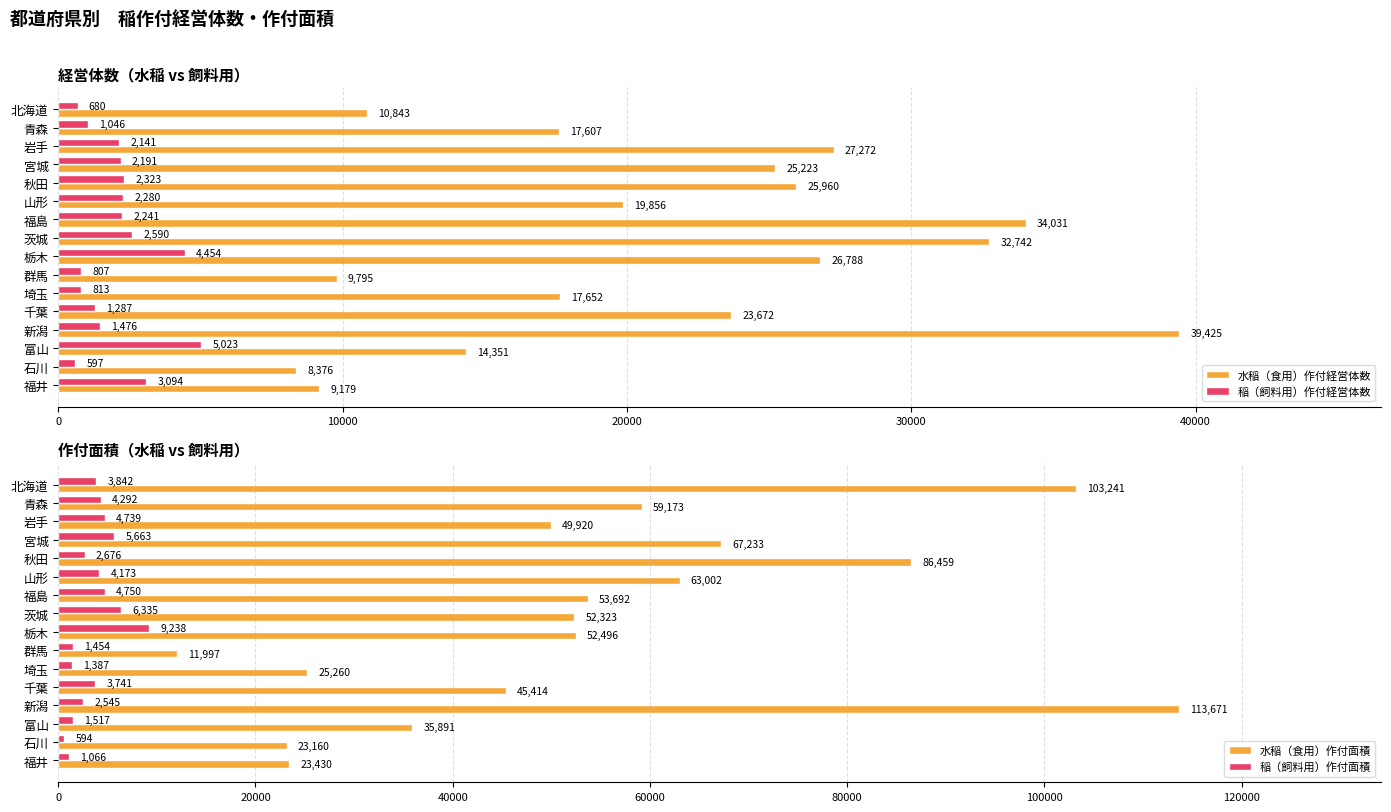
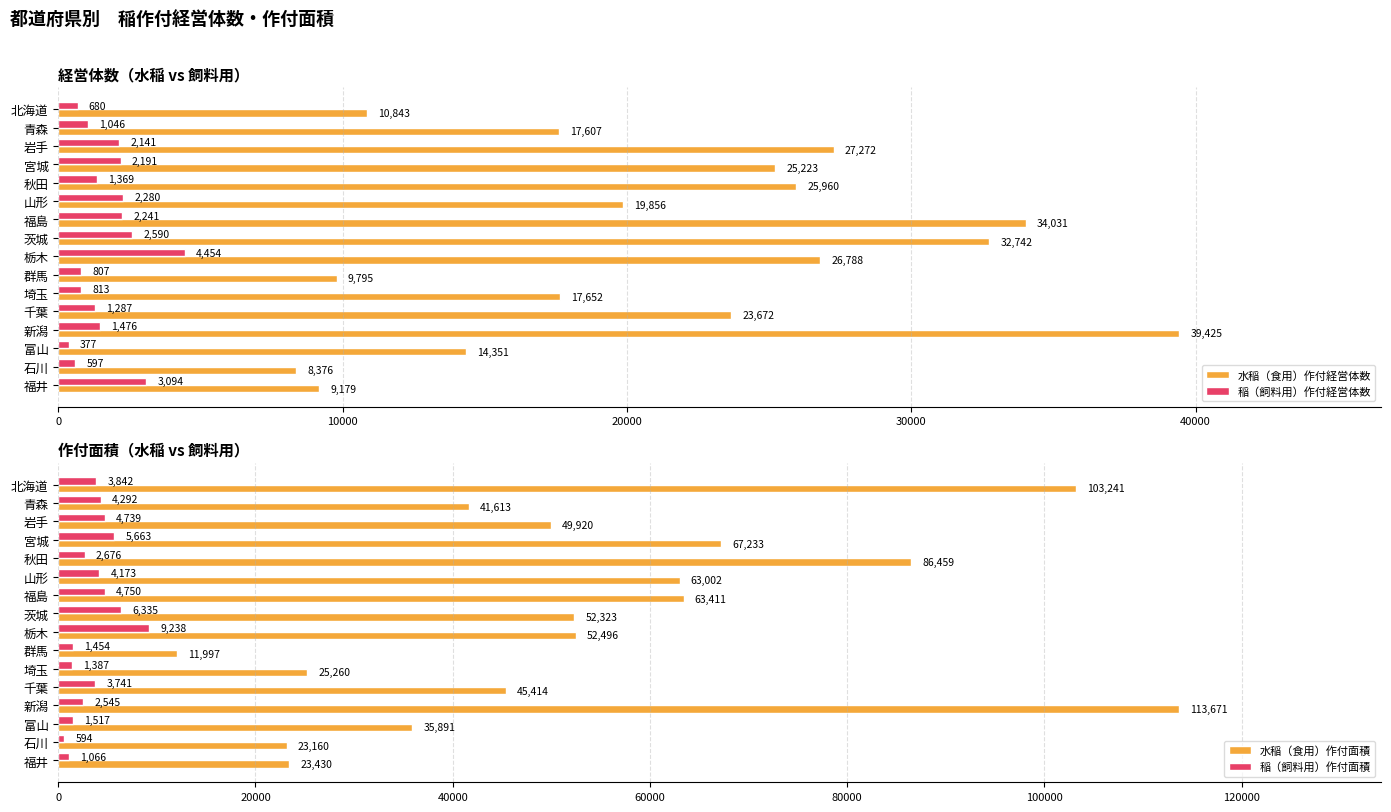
経営体数（水稲 vs 飼料用）, 稲（飼料用）作付経営体数, 秋田: 2,323 -> 1,369
経営体数（水稲 vs 飼料用）, 稲（飼料用）作付経営体数, 富山: 5,023 -> 377
作付面積（水稲 vs 飼料用）, 水稲（食用）作付面積, 青森: 59,173 -> 41,613
作付面積（水稲 vs 飼料用）, 水稲（食用）作付面積, 福島: 53,692 -> 63,411
